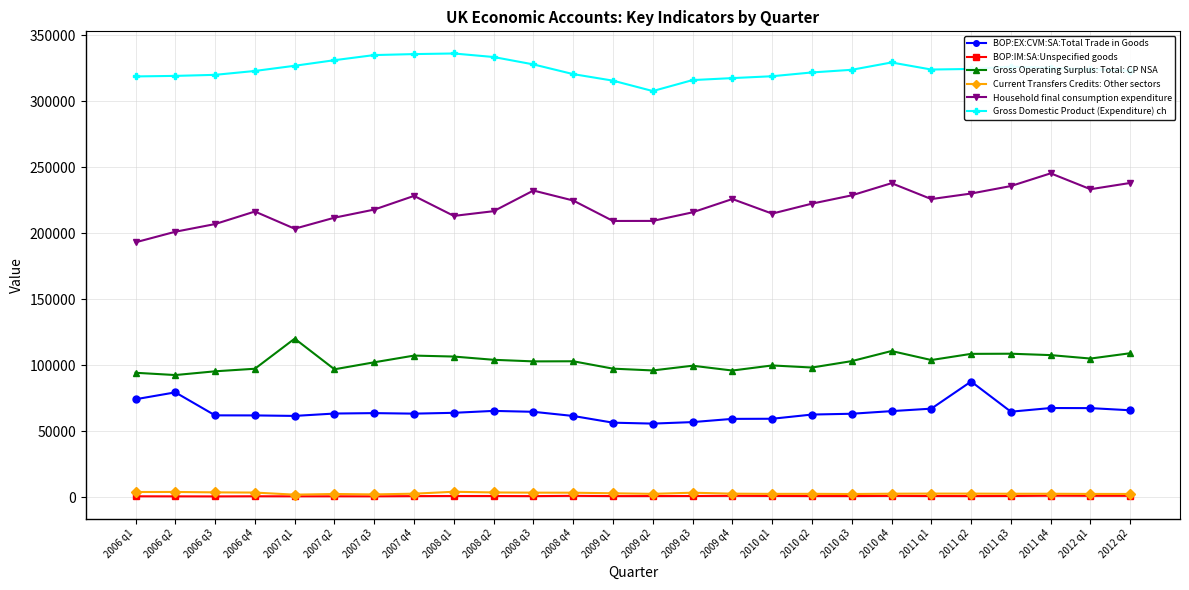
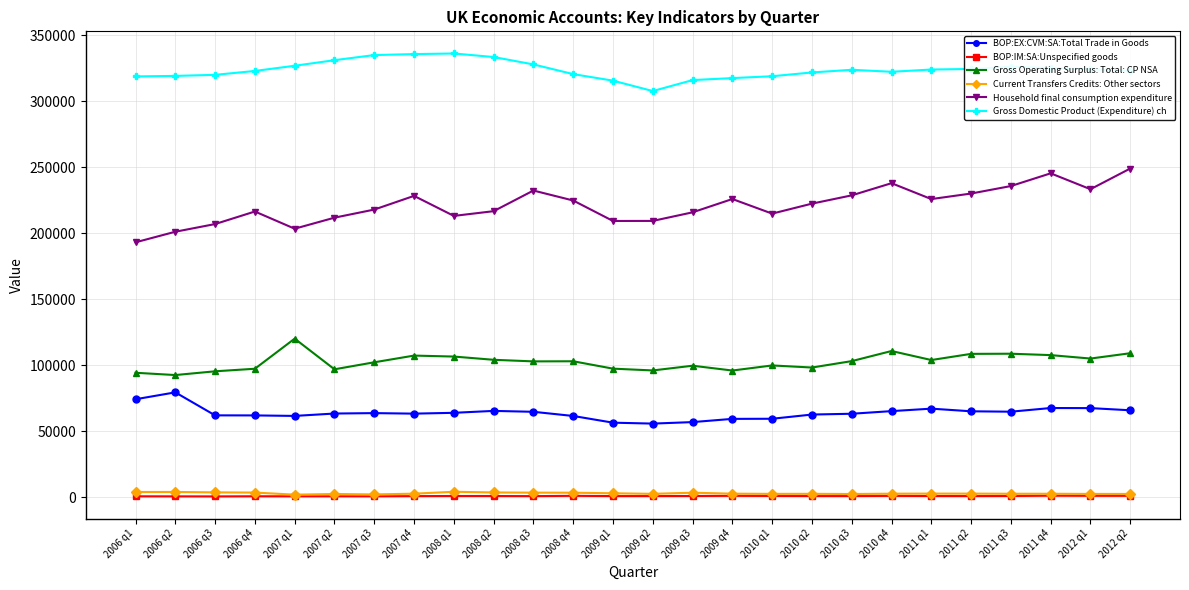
Gross Domestic Product (Expenditure) ch, 2010 q4: 329000 -> 322000
BOP:EX:CVM:SA:Total Trade in Goods, 2011 q2: 88000 -> 65000
Household final consumption expenditure, 2012 q2: 238000 -> 249000
